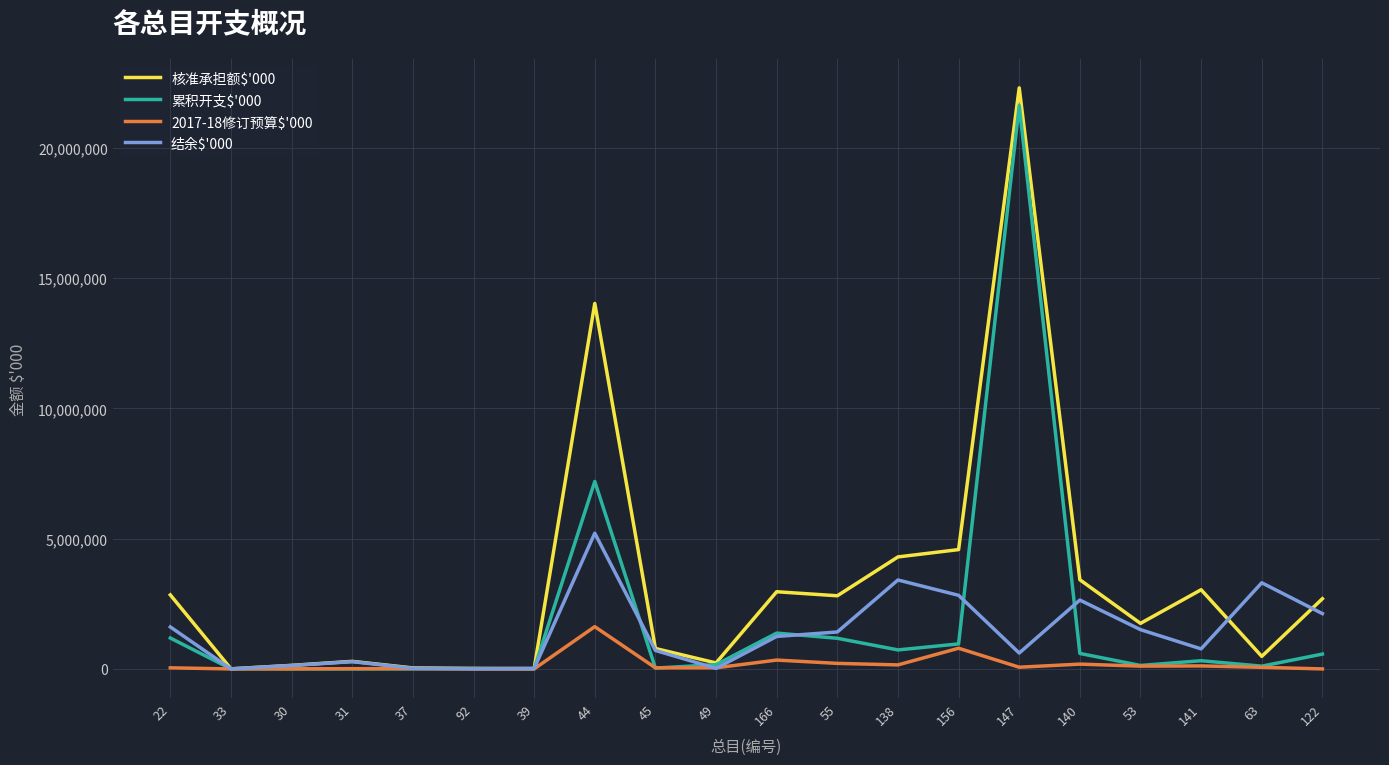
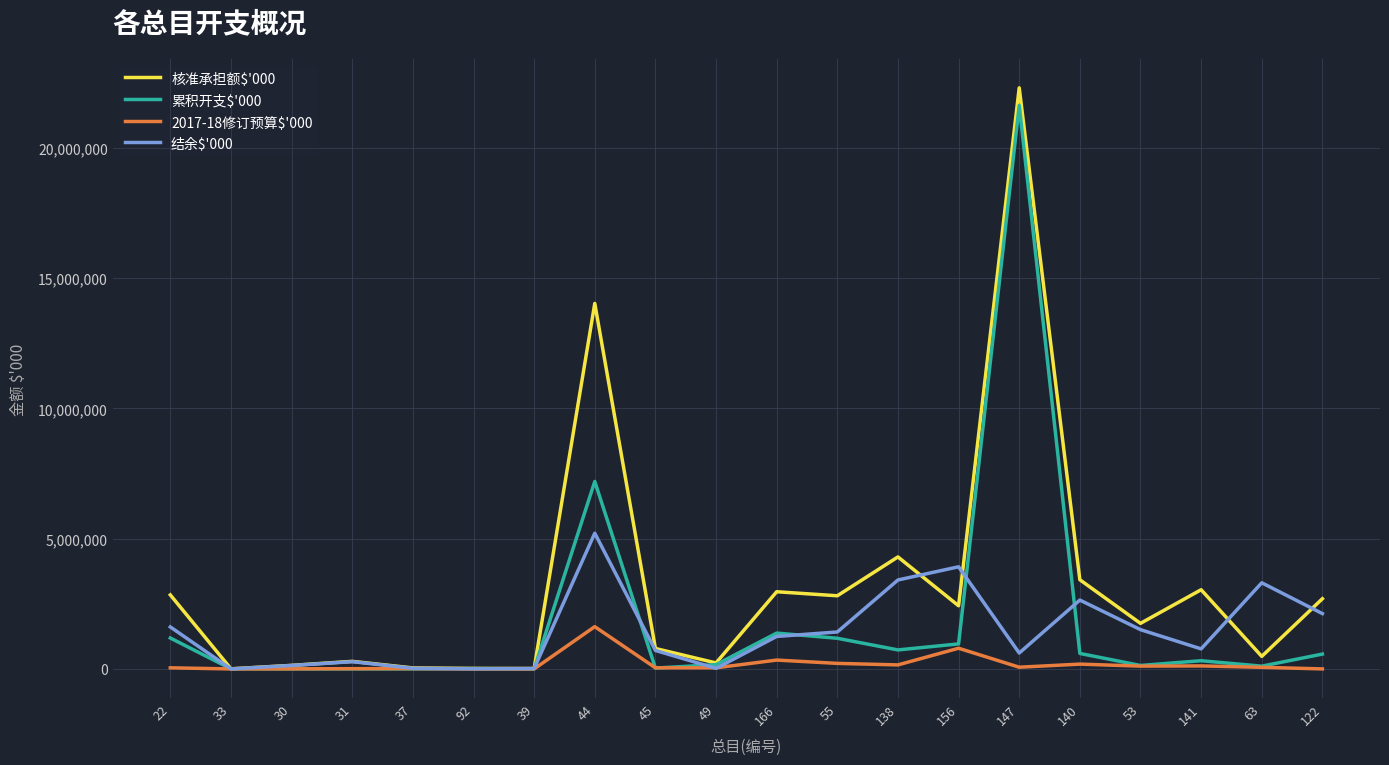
核准承担额$'000, 156: 4,600,000 -> 2,400,000
结余$'000, 156: 2,800,000 -> 3,900,000
